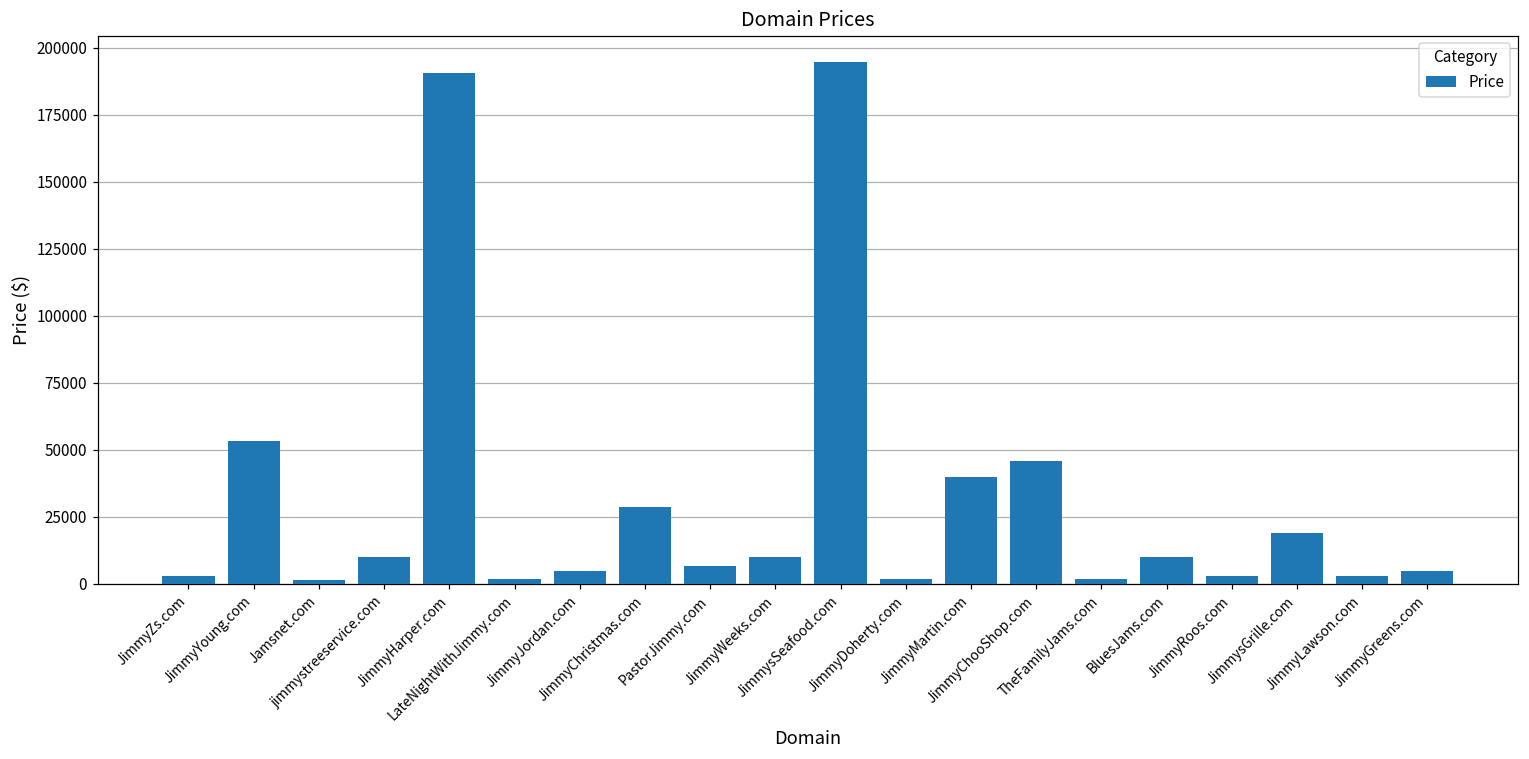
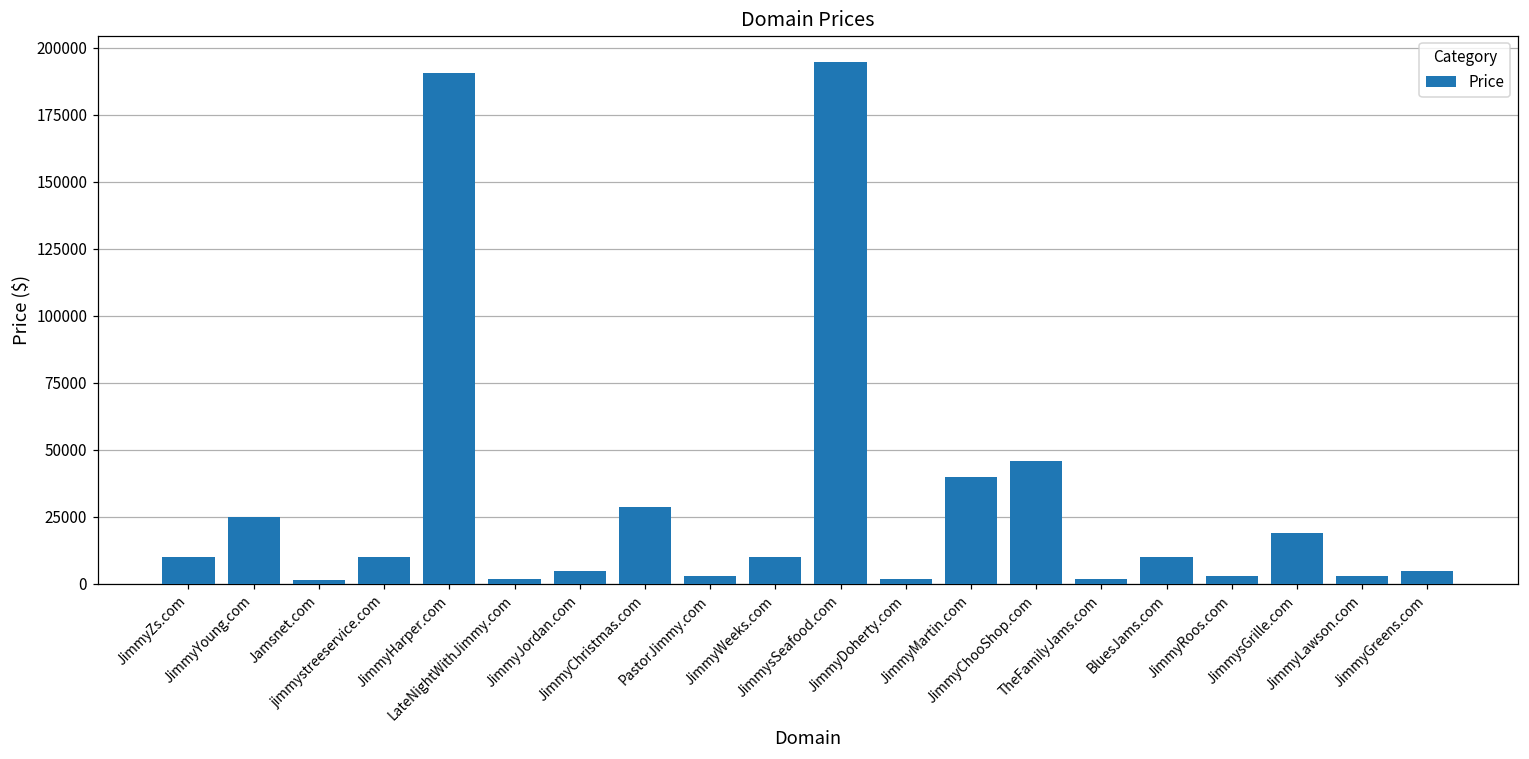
JimmyZs.com: 3000 -> 10000
JimmyYoung.com: 53000 -> 25000
PastorJimmy.com: 7000 -> 3000
